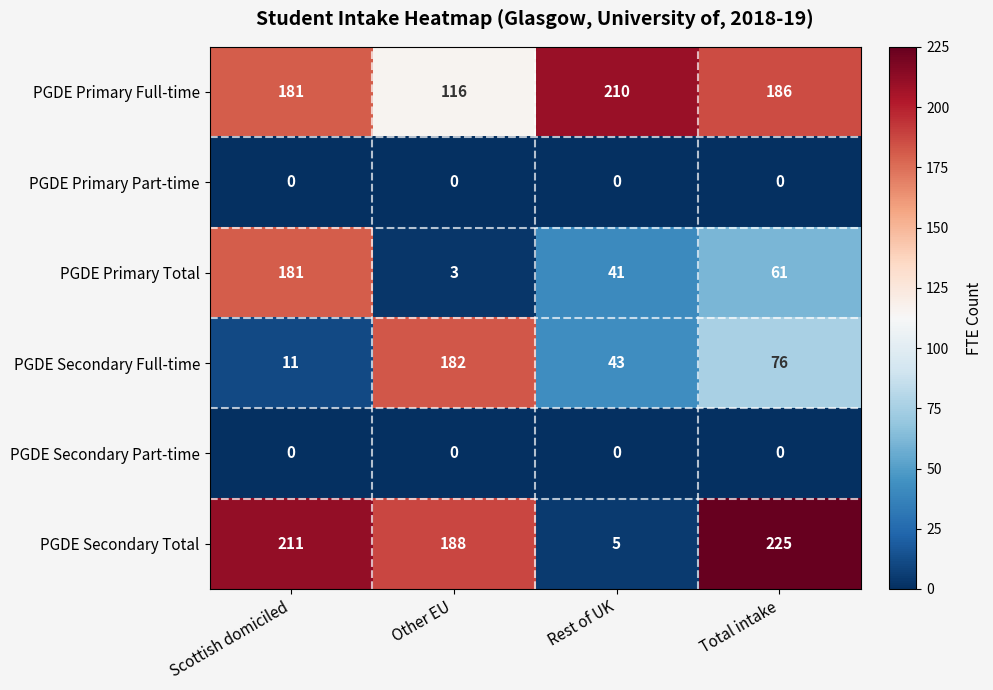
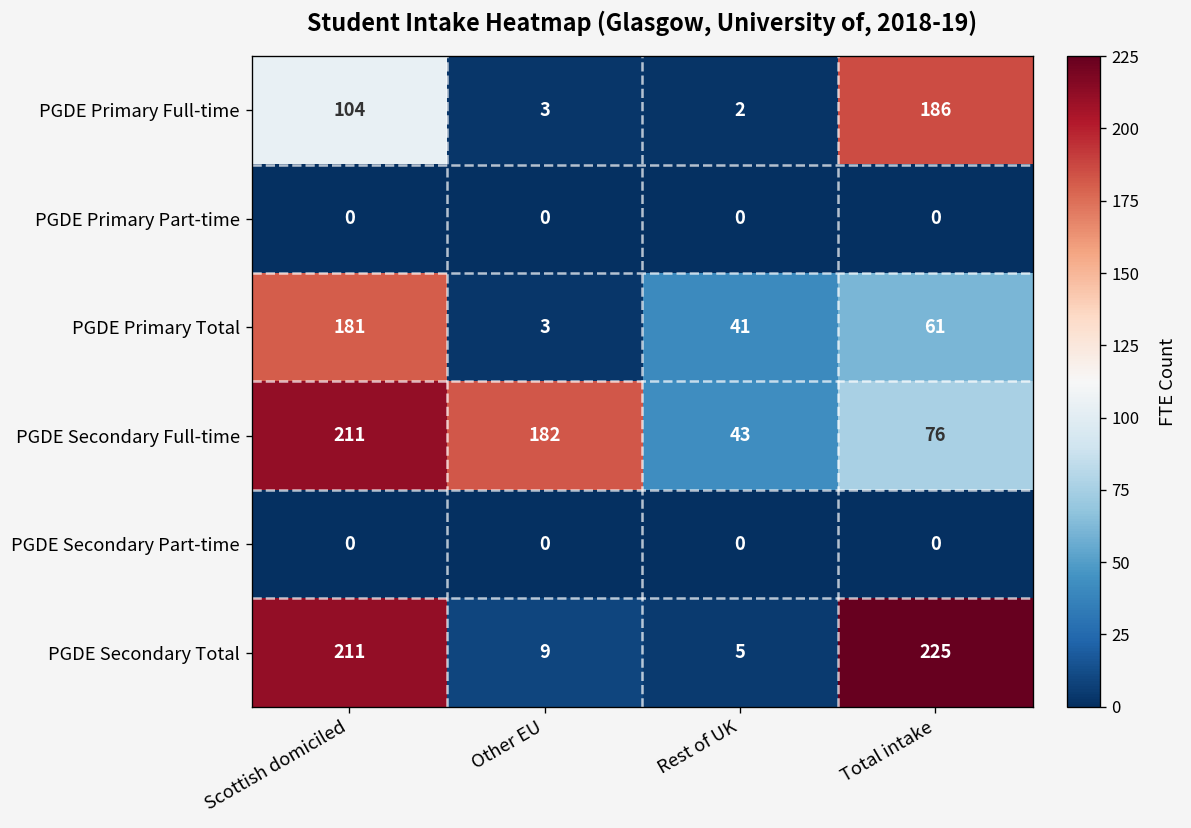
PGDE Primary Full-time, Scottish domiciled: 181 -> 104
PGDE Primary Full-time, Other EU: 116 -> 3
PGDE Primary Full-time, Rest of UK: 210 -> 2
PGDE Secondary Full-time, Scottish domiciled: 11 -> 211
PGDE Secondary Total, Other EU: 188 -> 9
